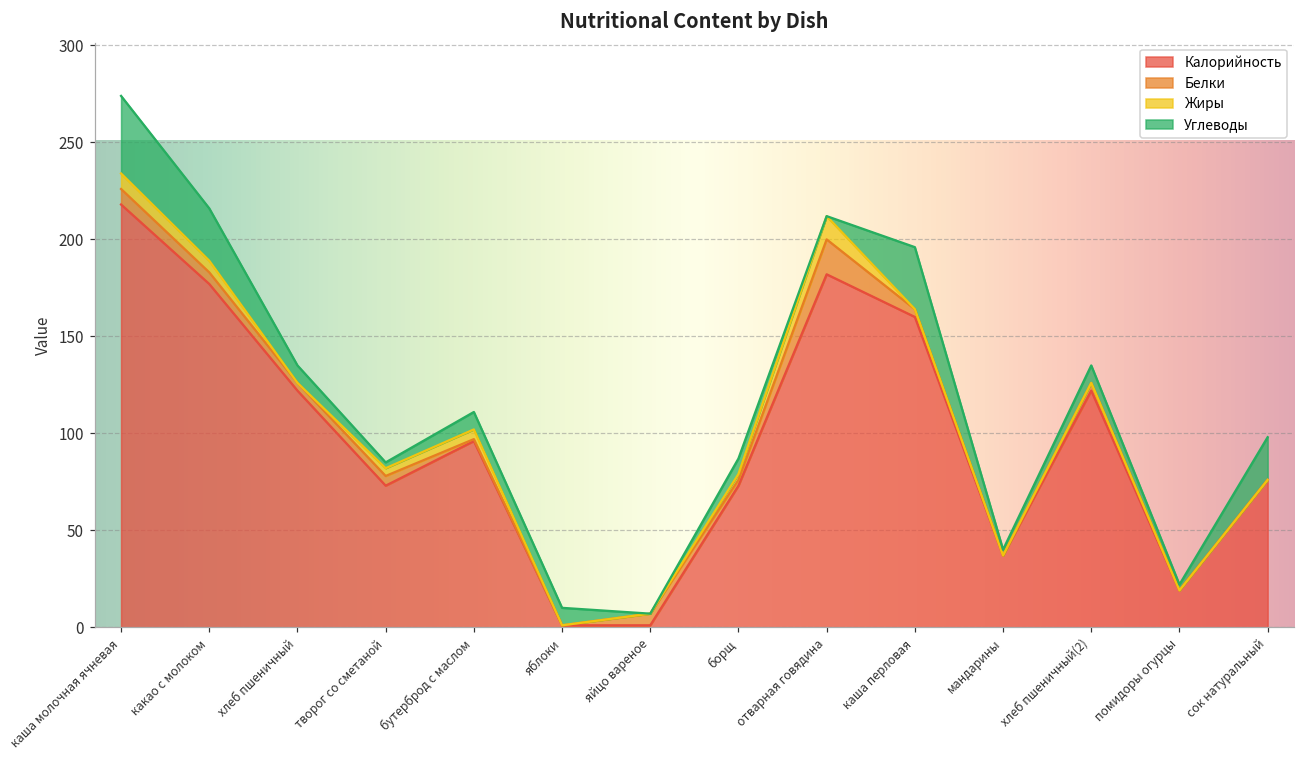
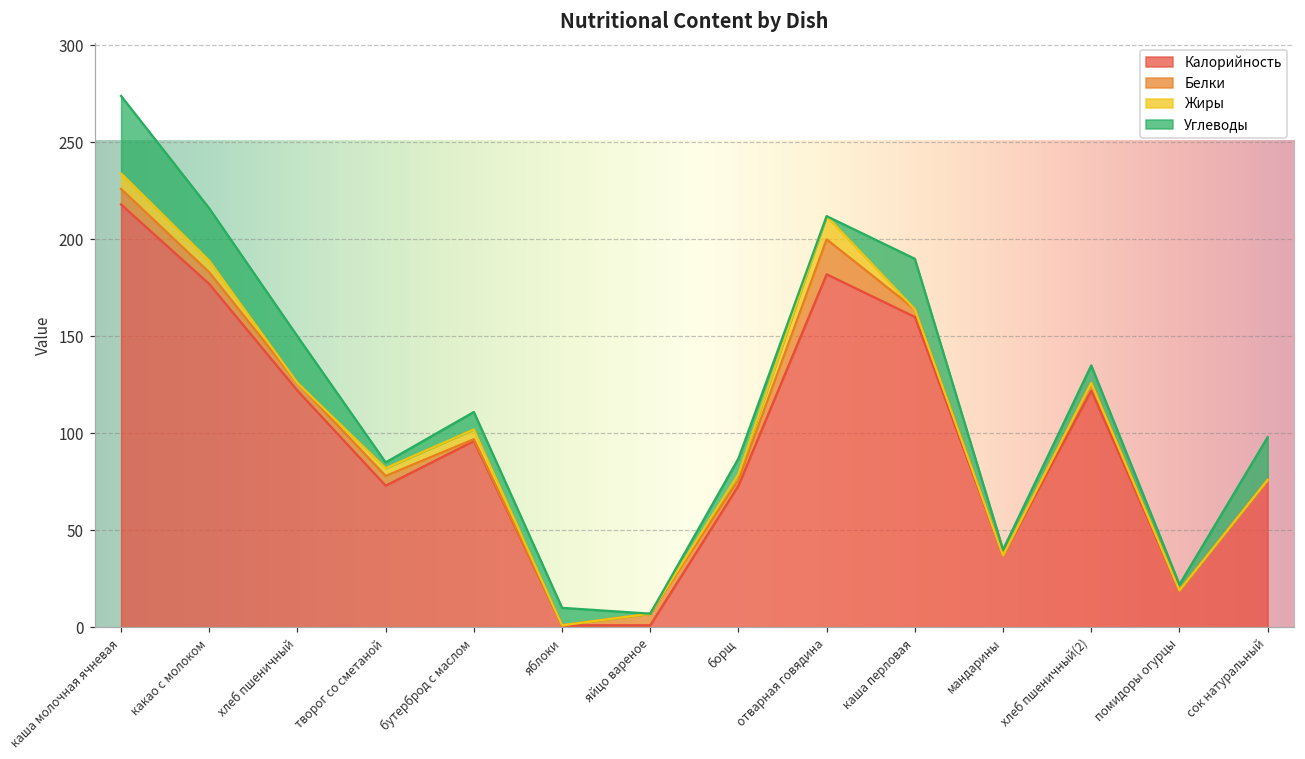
Углеводы, хлеб пшеничный: 9 -> 24
Углеводы, каша перловая: 32 -> 26
